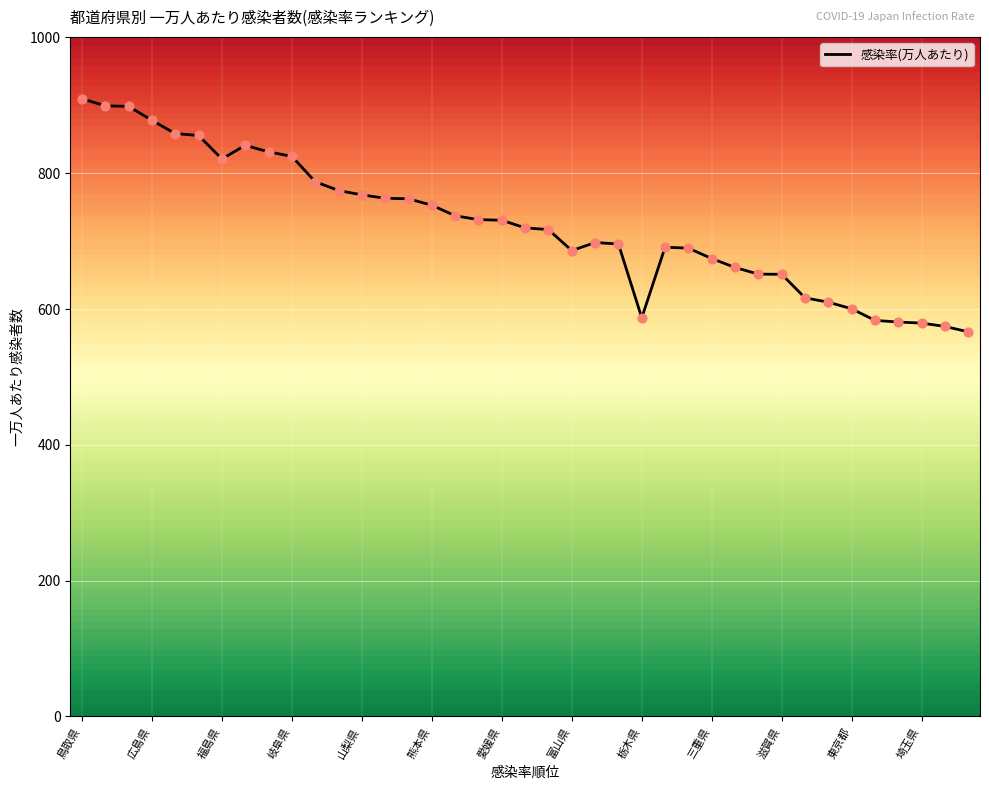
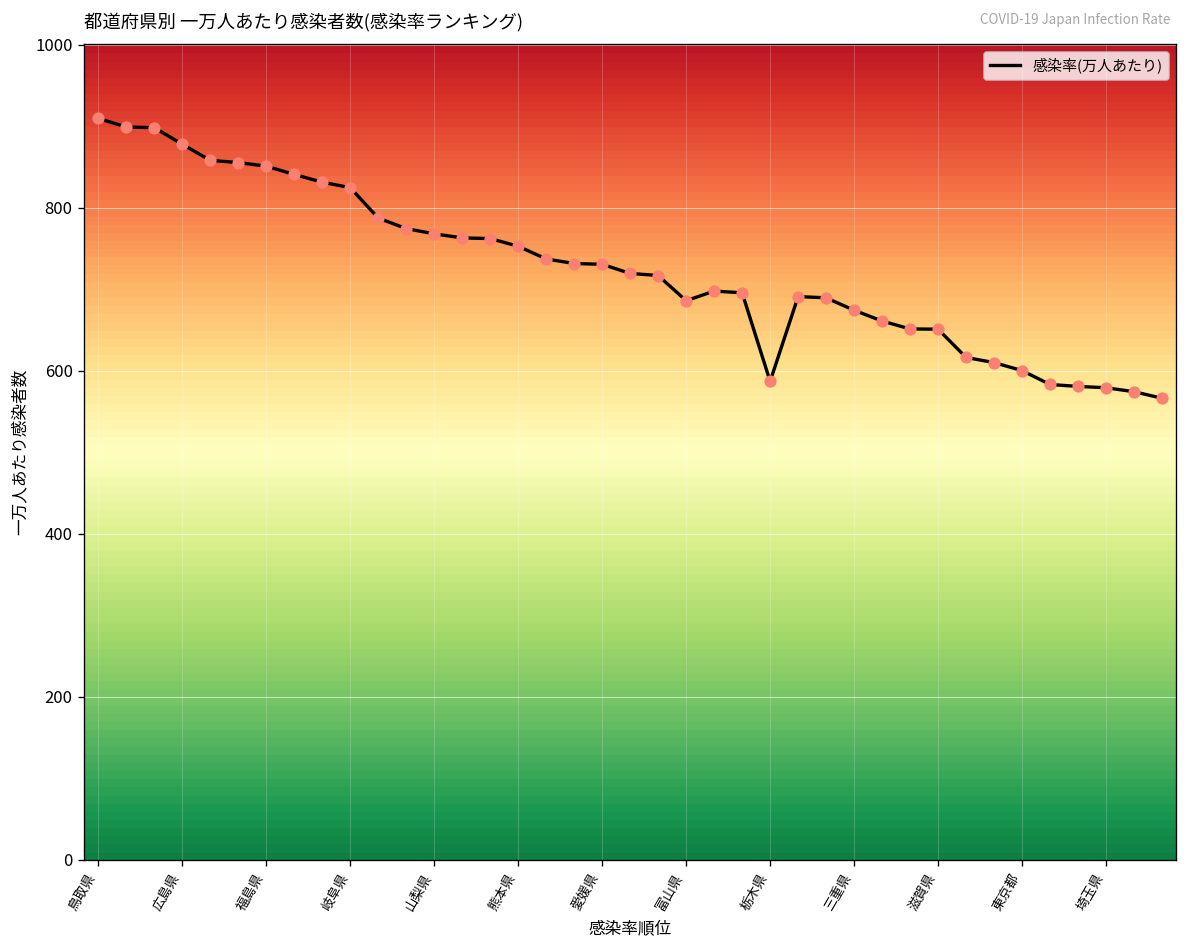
福島県: 820 -> 850
